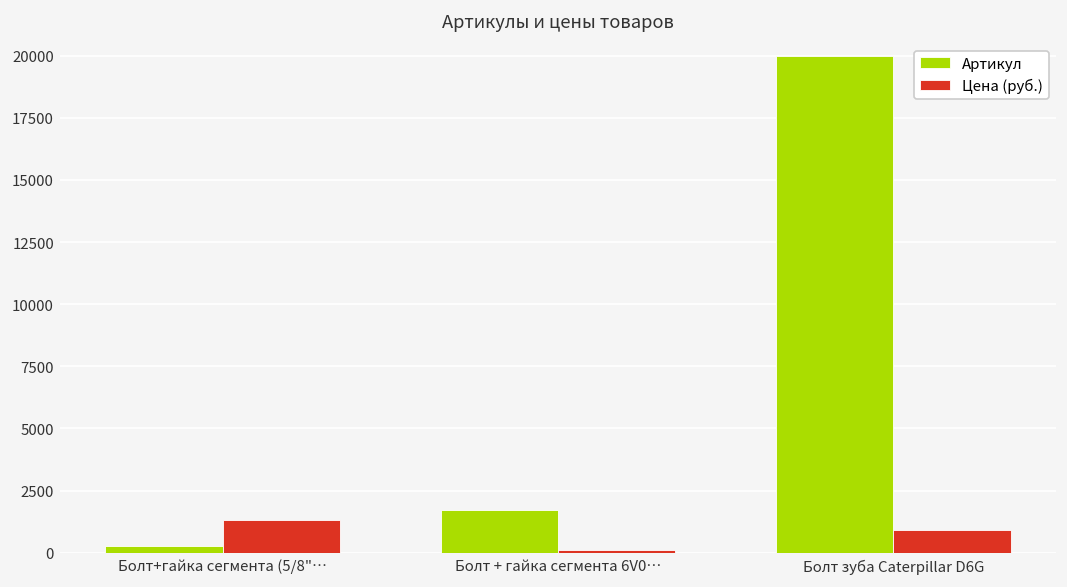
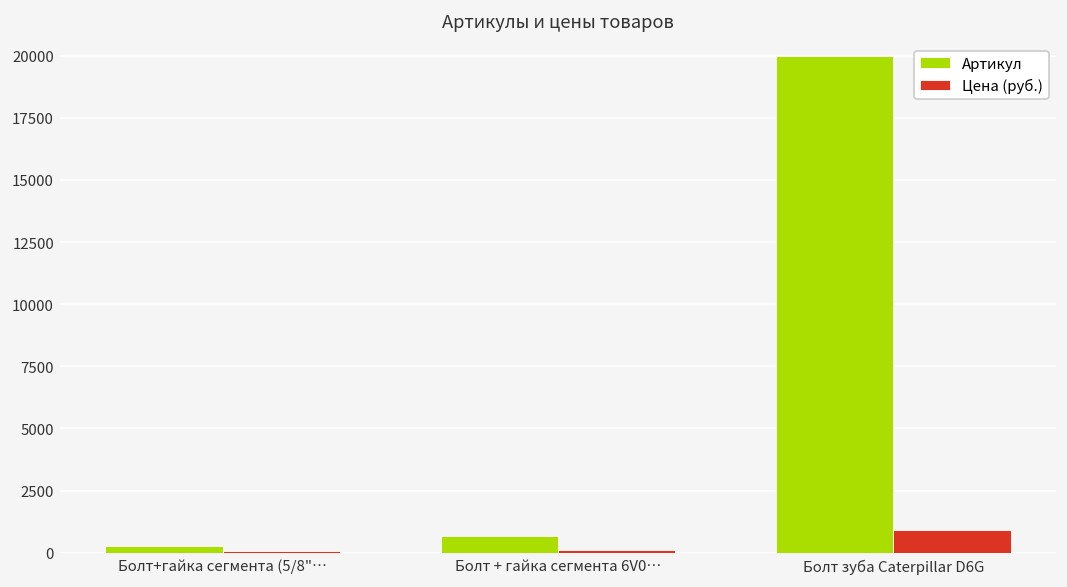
Цена (руб.), Болт+гайка сегмента (5/8"…: 1300 -> 100
Артикул, Болт + гайка сегмента 6V0…: 1700 -> 700
